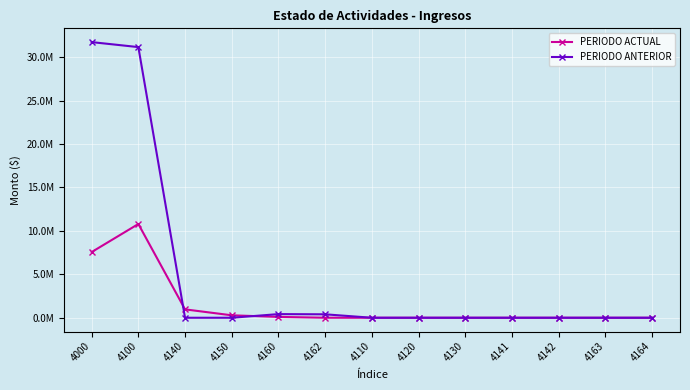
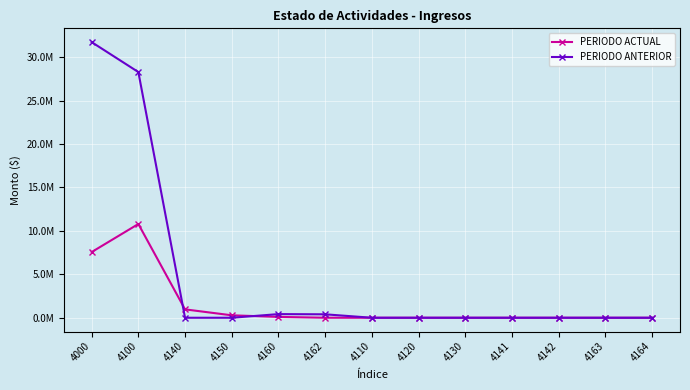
PERIODO ANTERIOR, 4100: 31000000 -> 28000000
